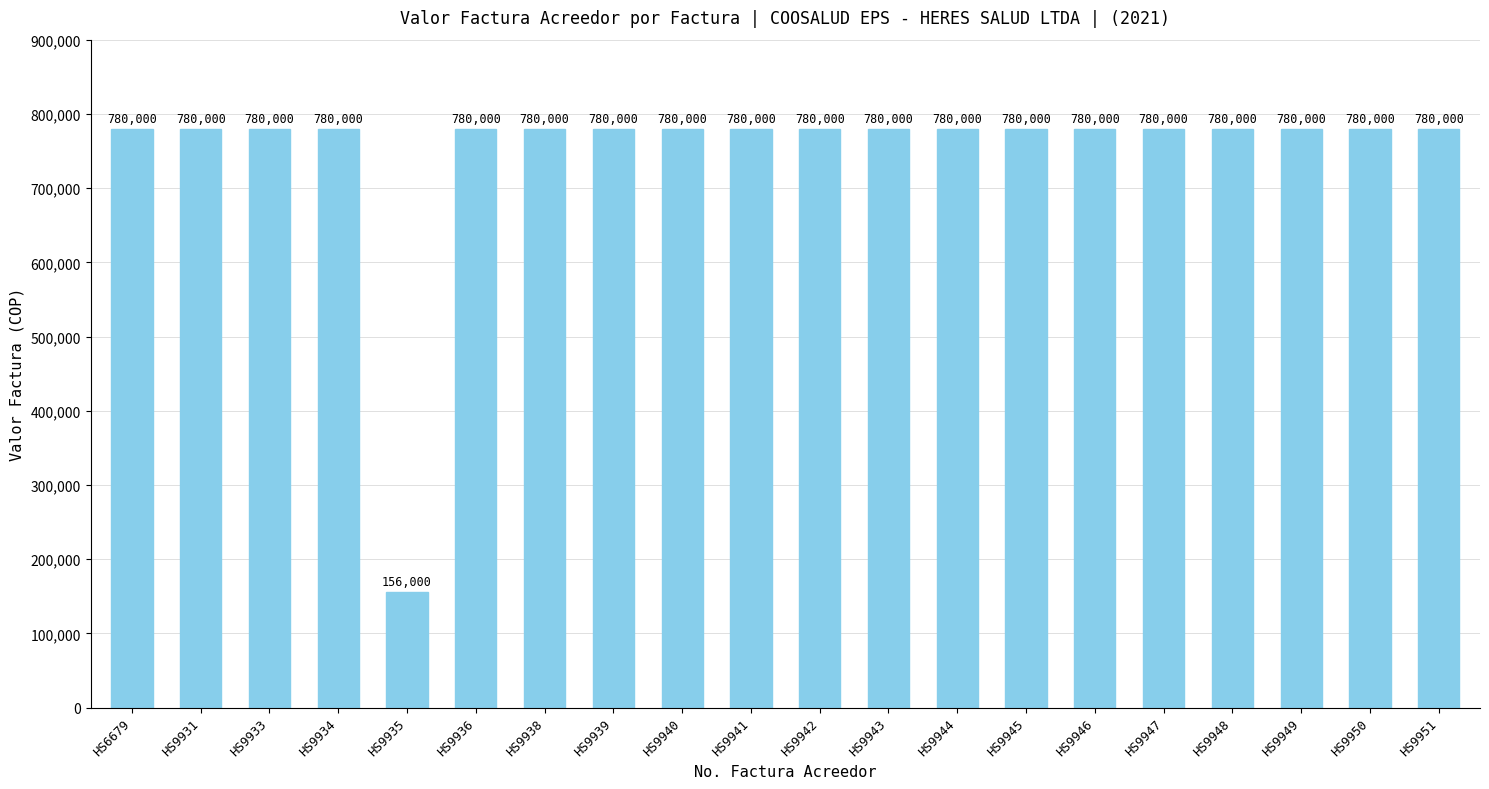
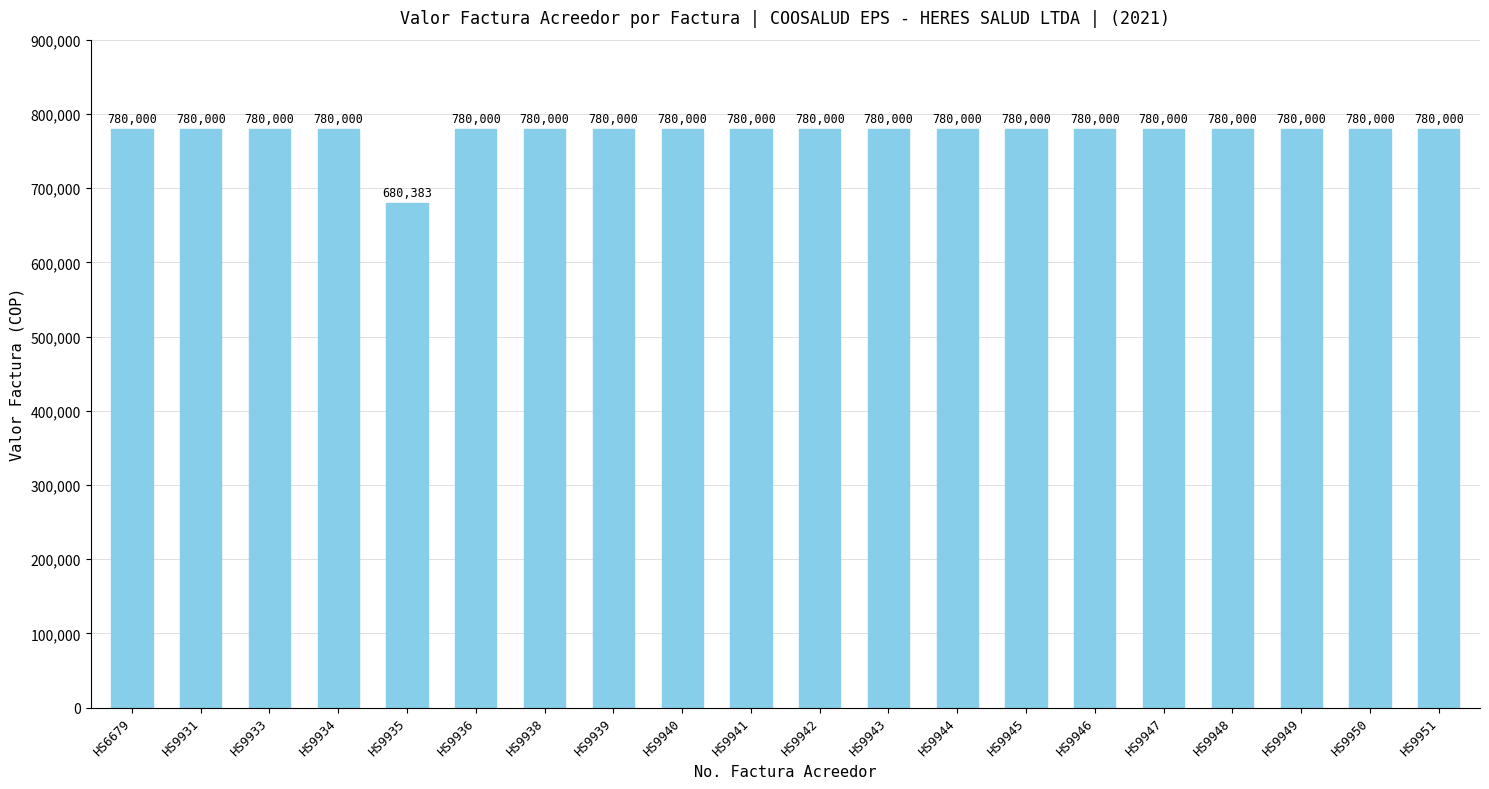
HS9935: 156,000 -> 680,383
